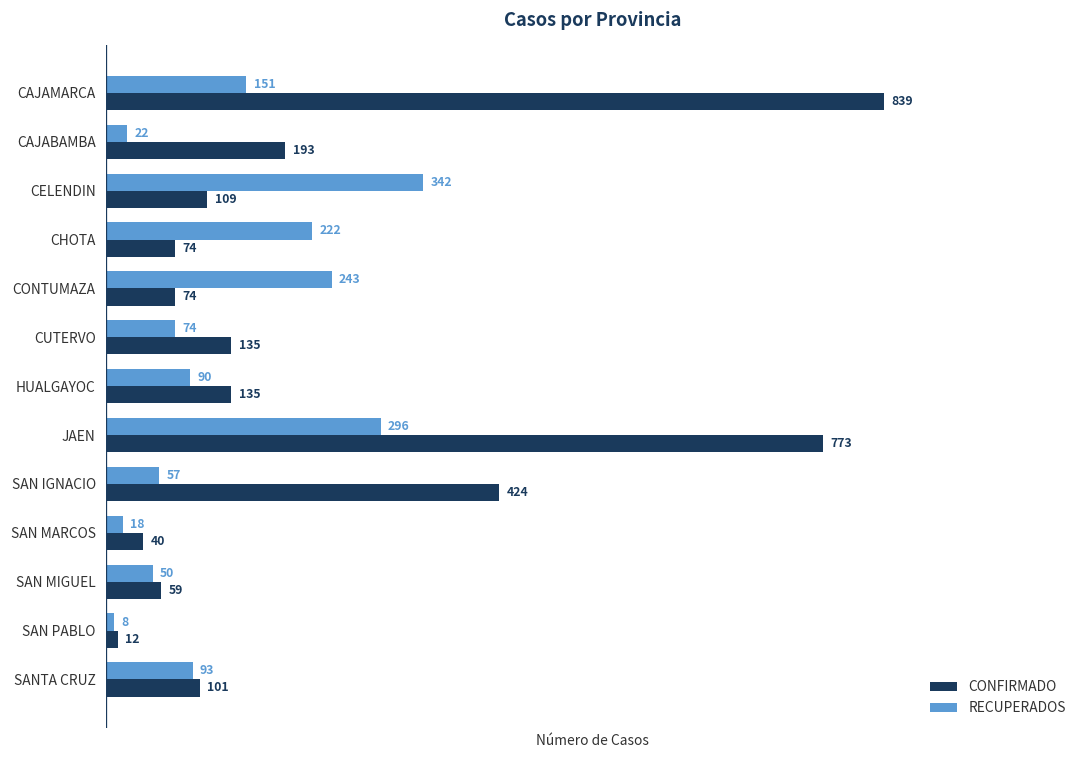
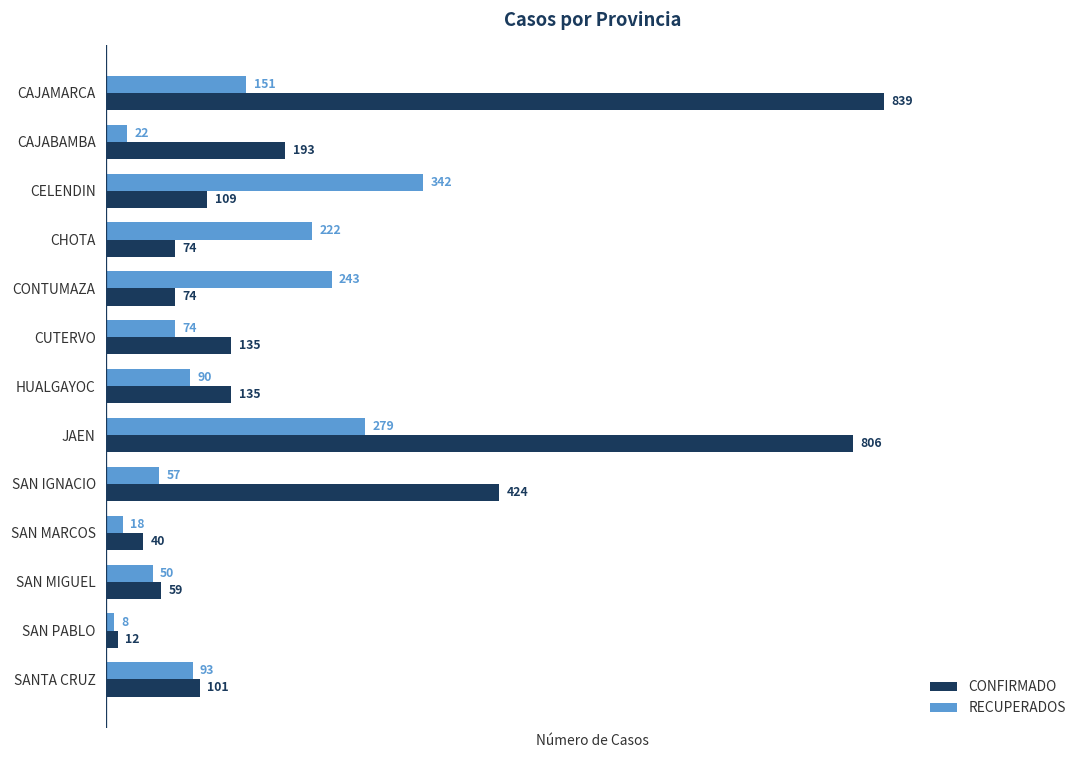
RECUPERADOS, JAEN: 296 -> 279
CONFIRMADO, JAEN: 773 -> 806
